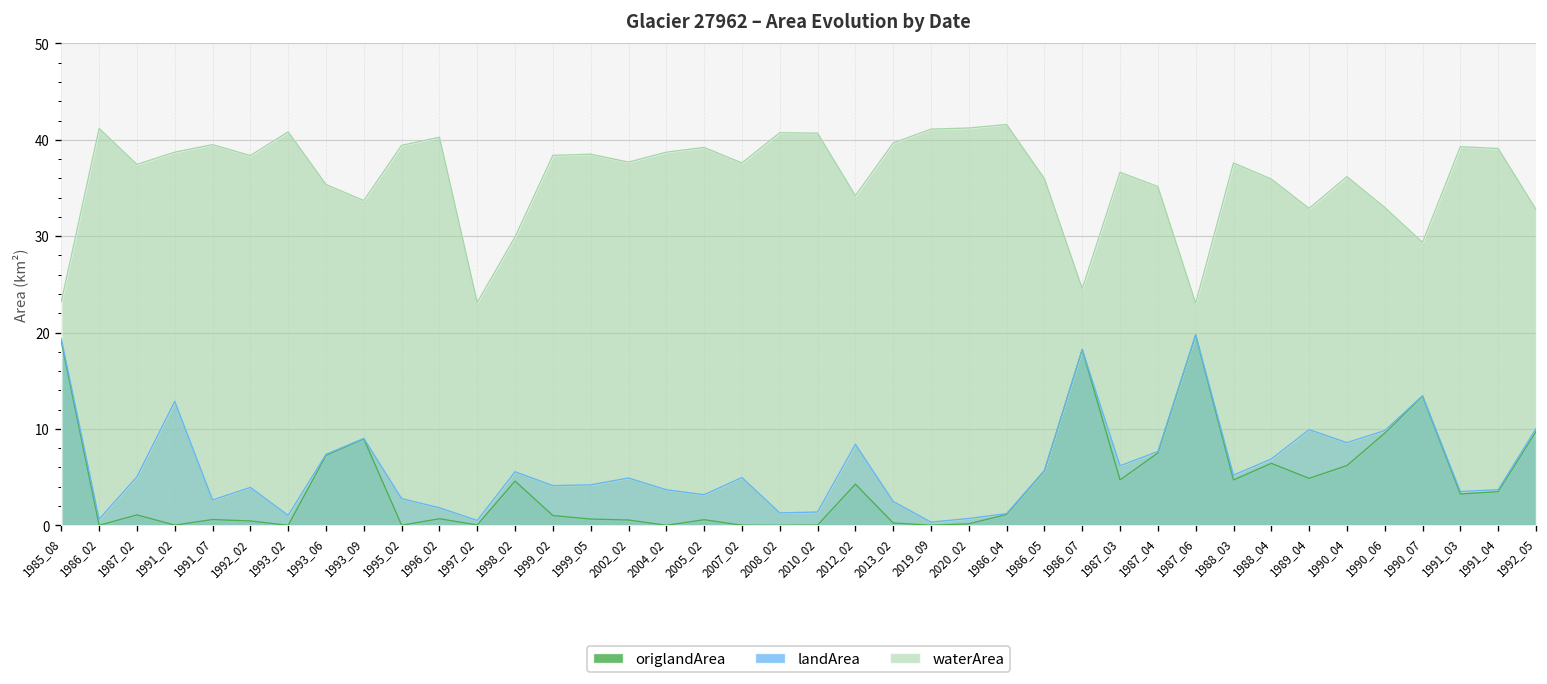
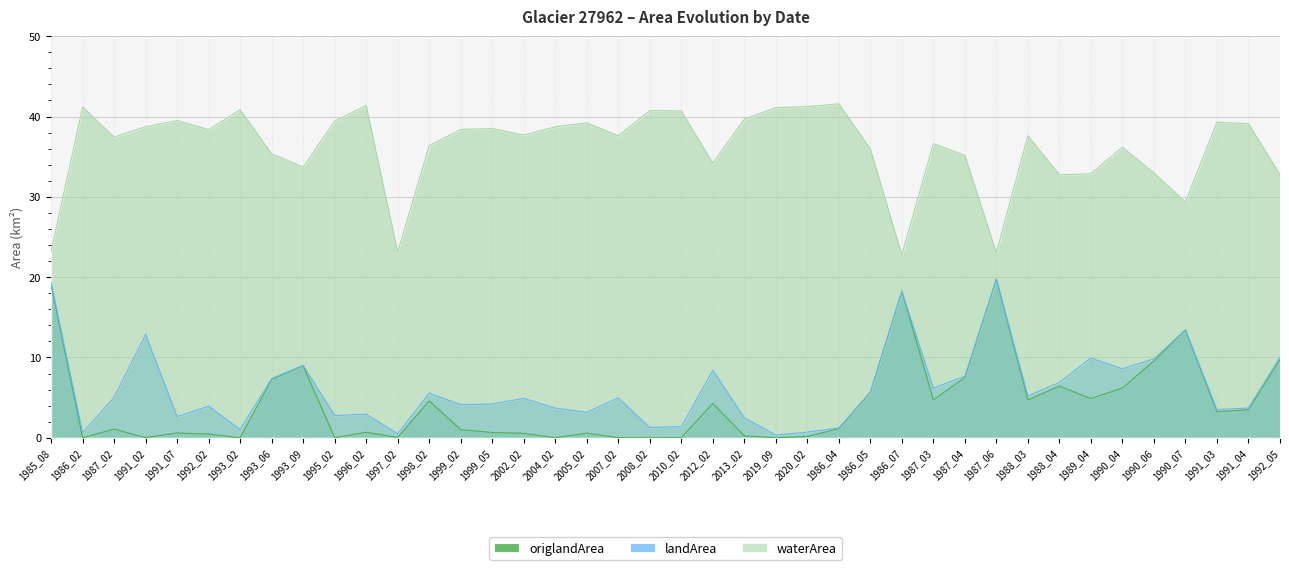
landArea, 1996_02: 2 -> 3
waterArea, 1996_02: 40 -> 41
waterArea, 1998_02: 30 -> 36
waterArea, 1986_07: 25 -> 23
waterArea, 1988_04: 36 -> 33
